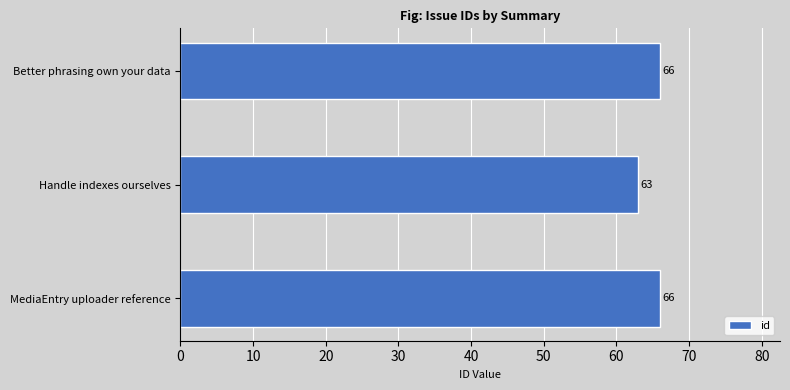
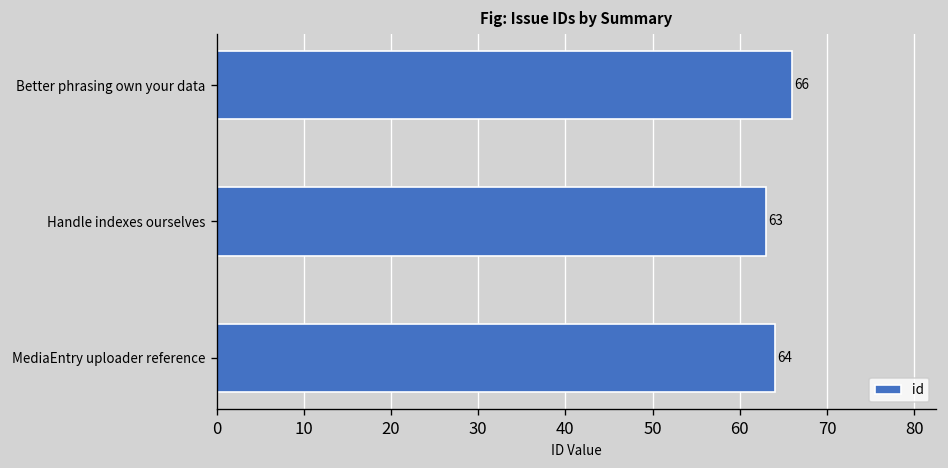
MediaEntry uploader reference: 66 -> 64
